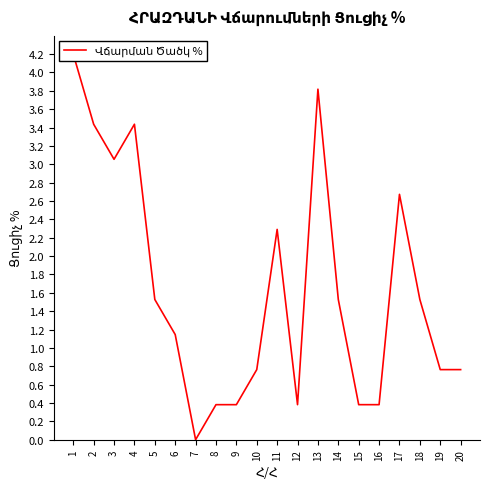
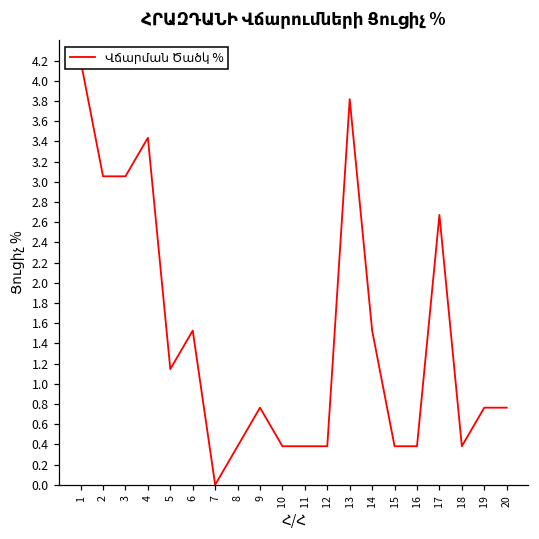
2: 3.4 -> 3.1
5: 1.5 -> 1.1
6: 1.1 -> 1.5
9: 0.4 -> 0.8
10: 0.8 -> 0.4
11: 2.3 -> 0.4
18: 1.5 -> 0.4
